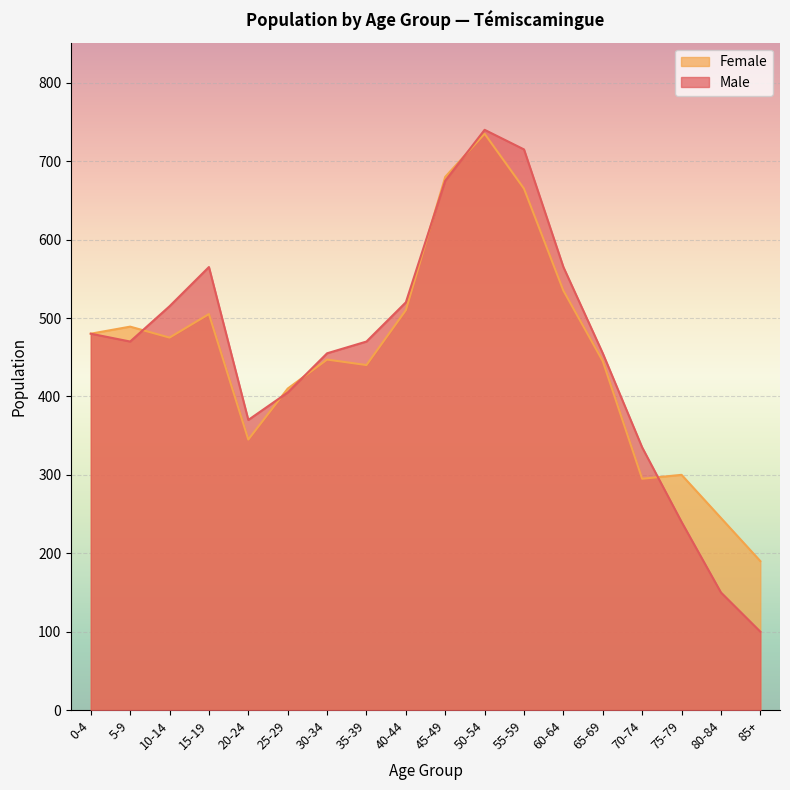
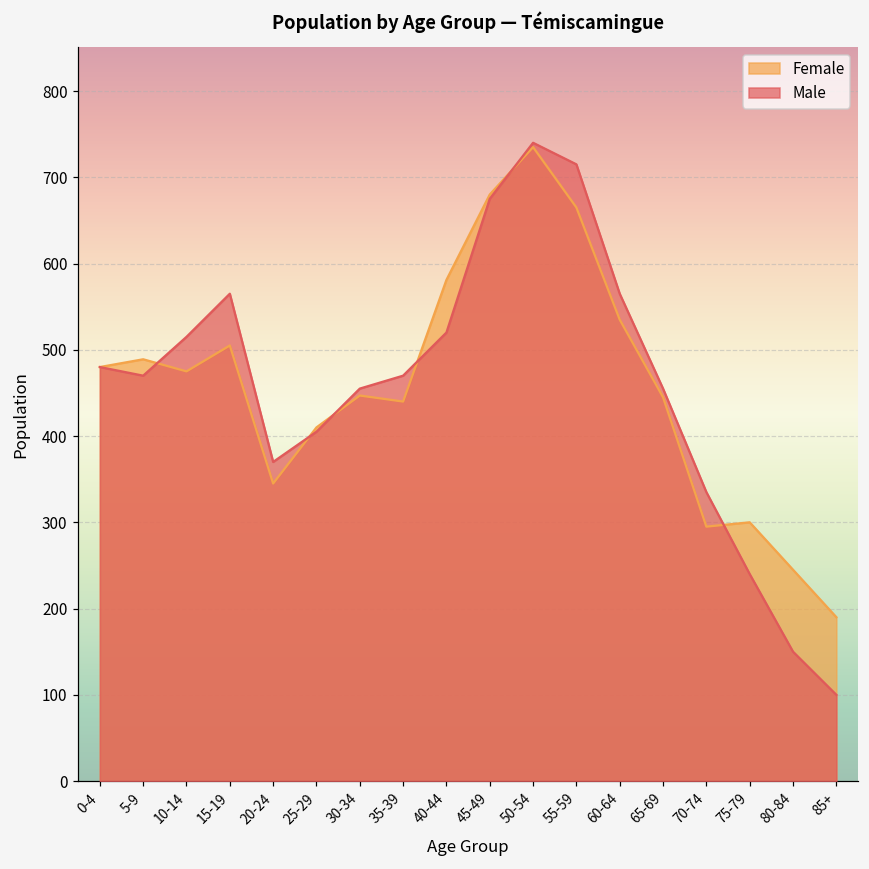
Female, 40-44: 510 -> 580
